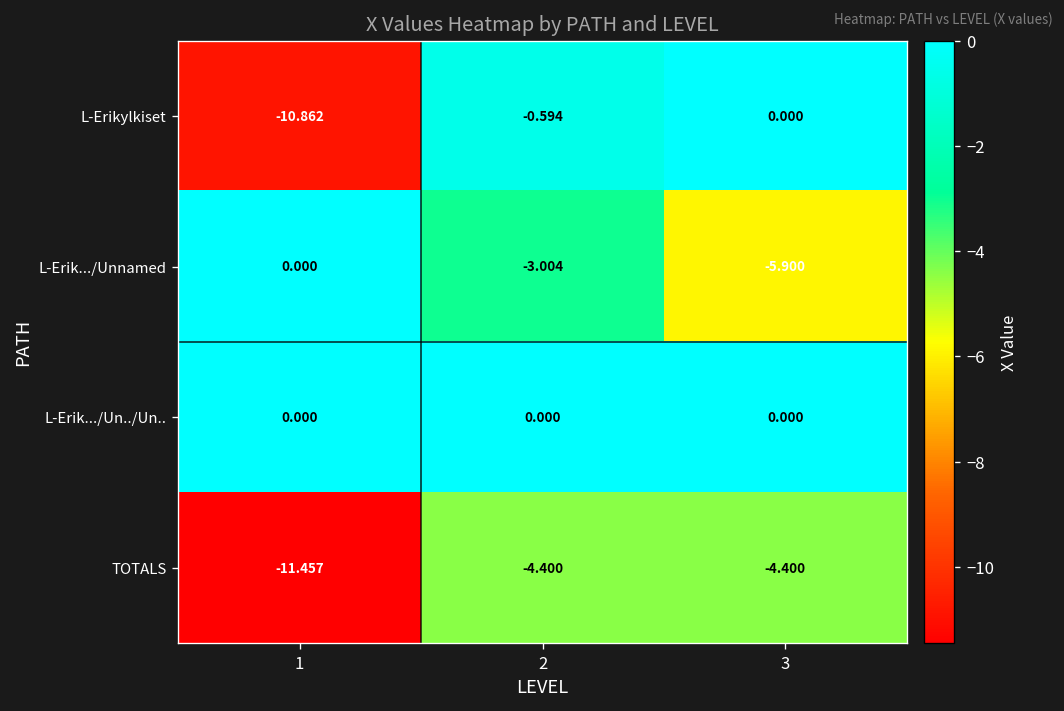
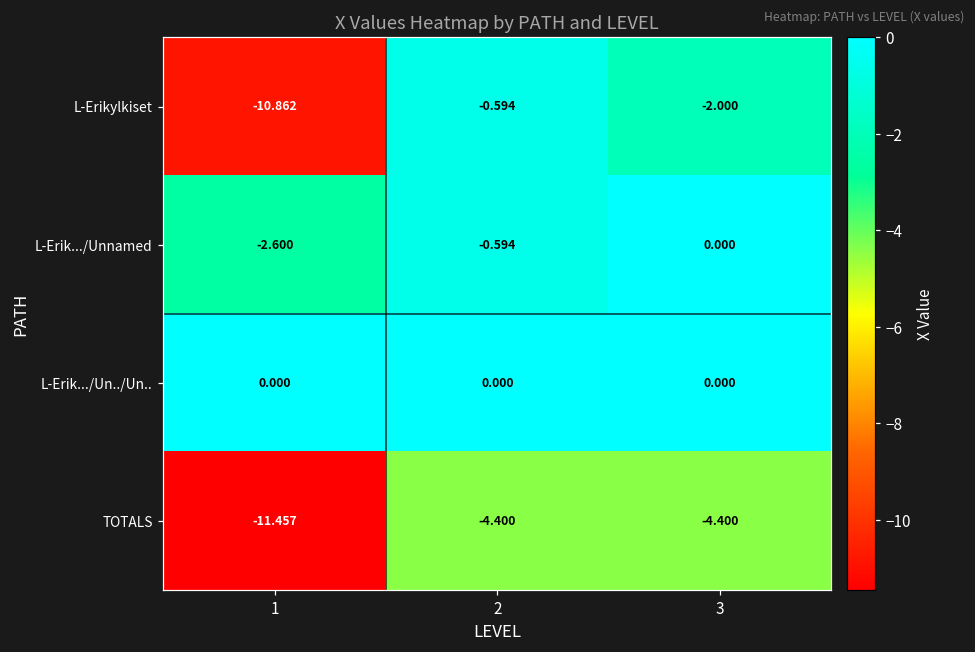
L-Erikylkiset, 3: 0.000 -> -2.000
L-Erik.../Unnamed, 1: 0.000 -> -2.600
L-Erik.../Unnamed, 2: -3.004 -> -0.594
L-Erik.../Unnamed, 3: -5.900 -> 0.000
